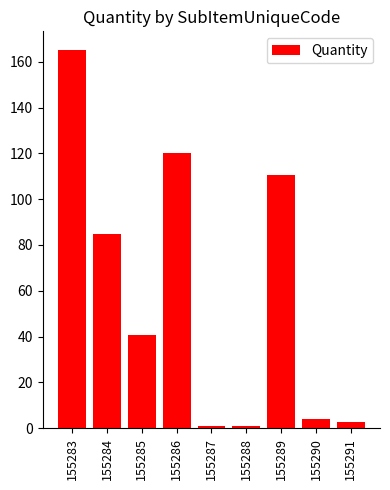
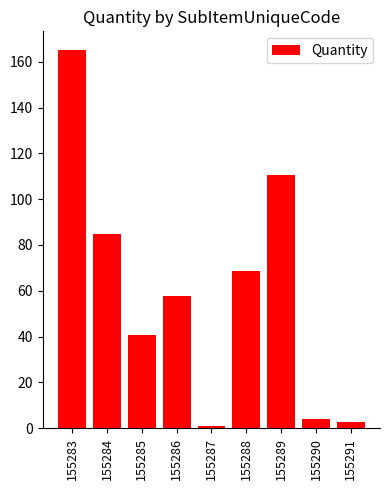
155286: 120 -> 58
155288: 1 -> 69
